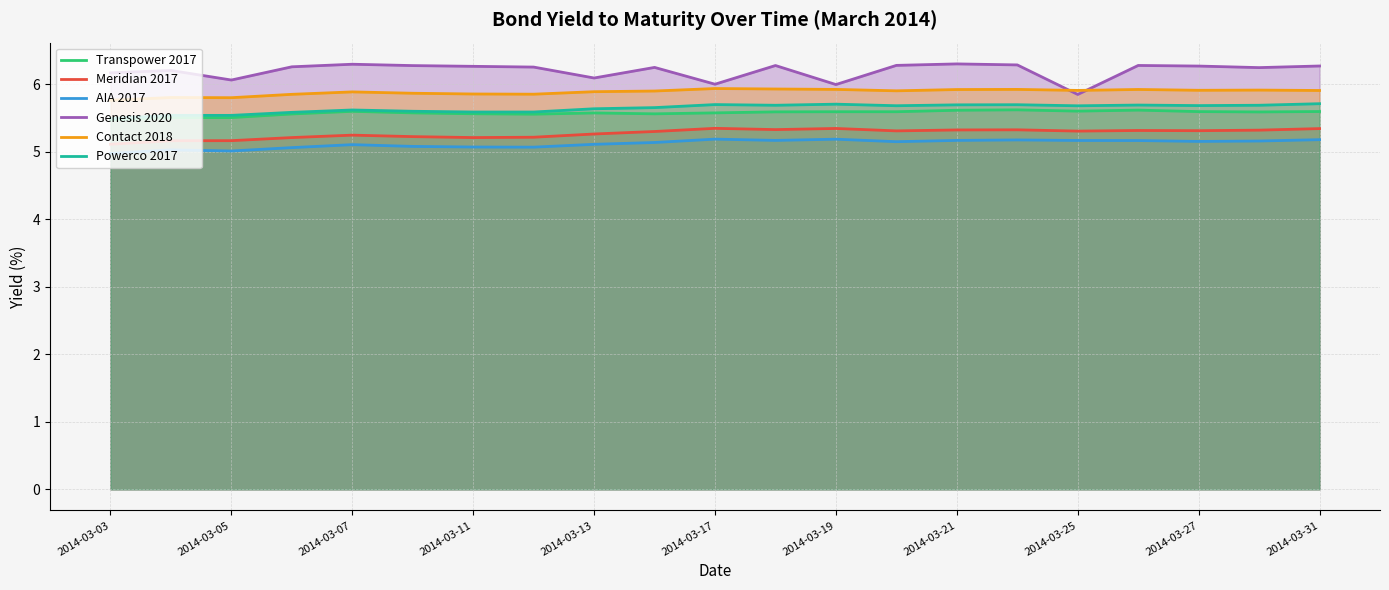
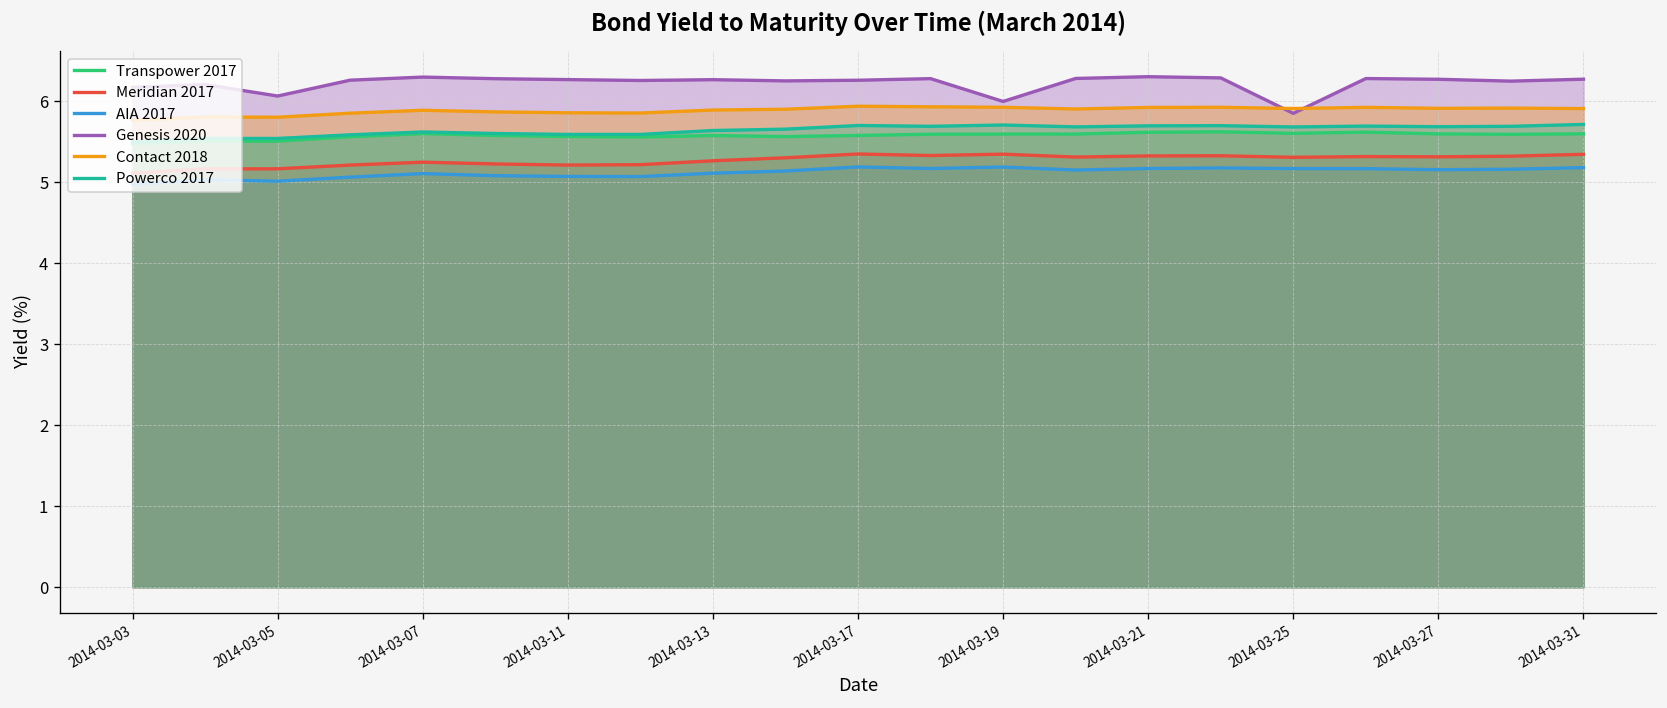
Genesis 2020, 2014-03-13: 6.1 -> 6.3
Genesis 2020, 2014-03-17: 6.0 -> 6.3
